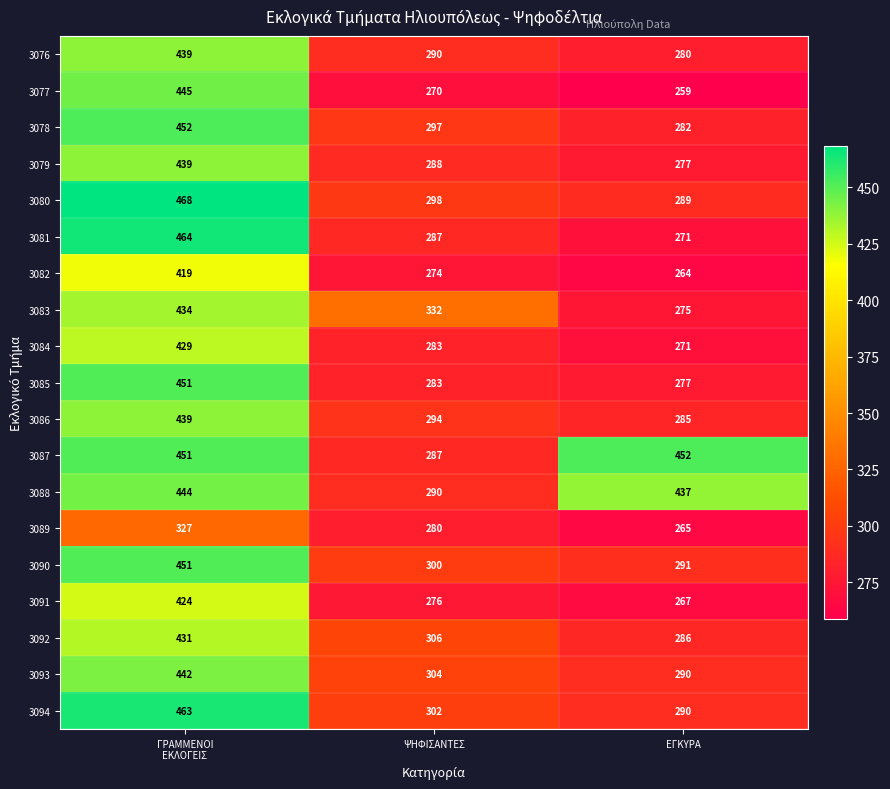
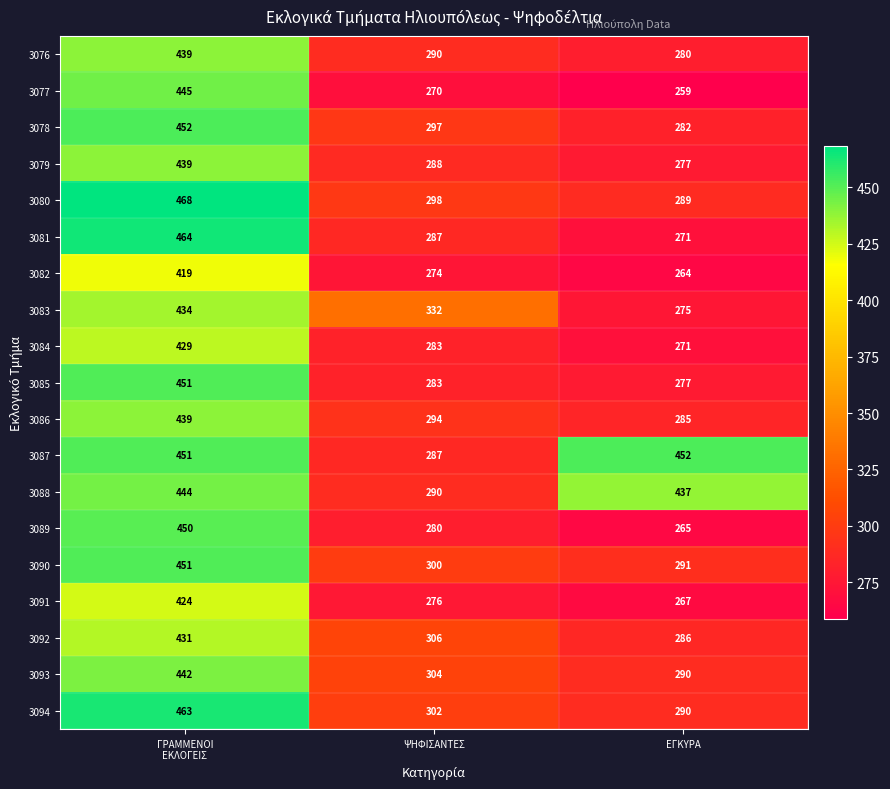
3089, ΓΡΑΜΜΕΝΟΙ ΕΚΛΟΓΕΙΣ: 327 -> 450
